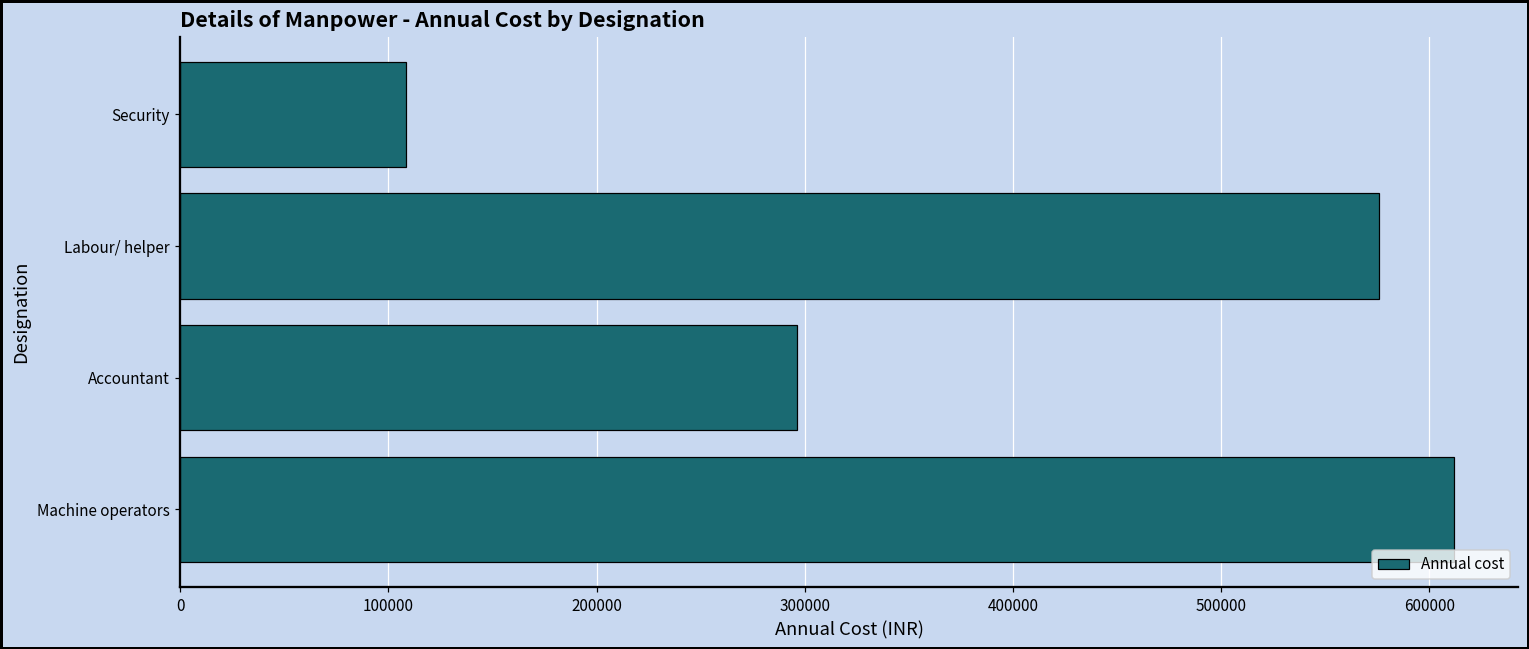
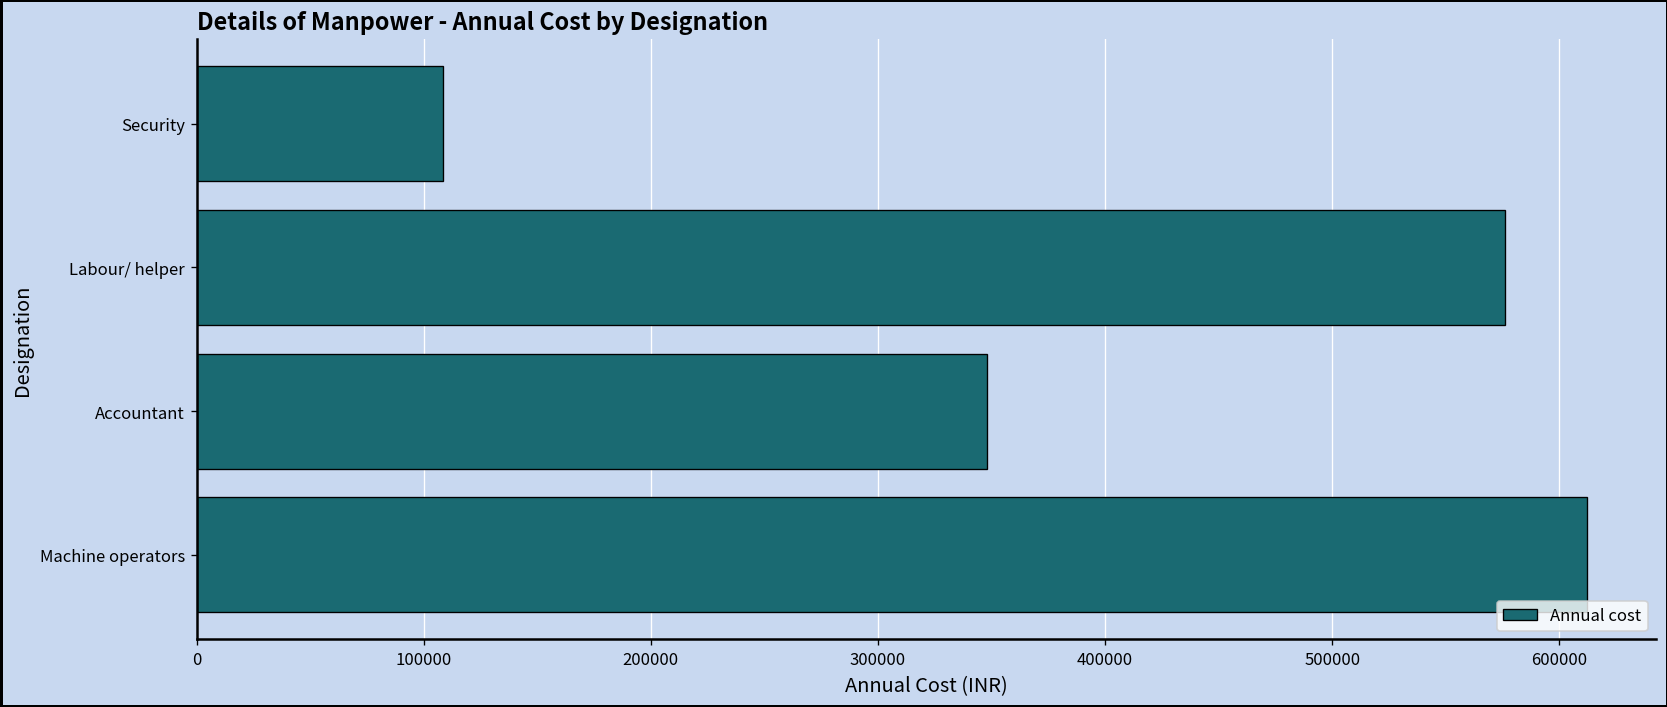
Accountant: 297000 -> 348000
